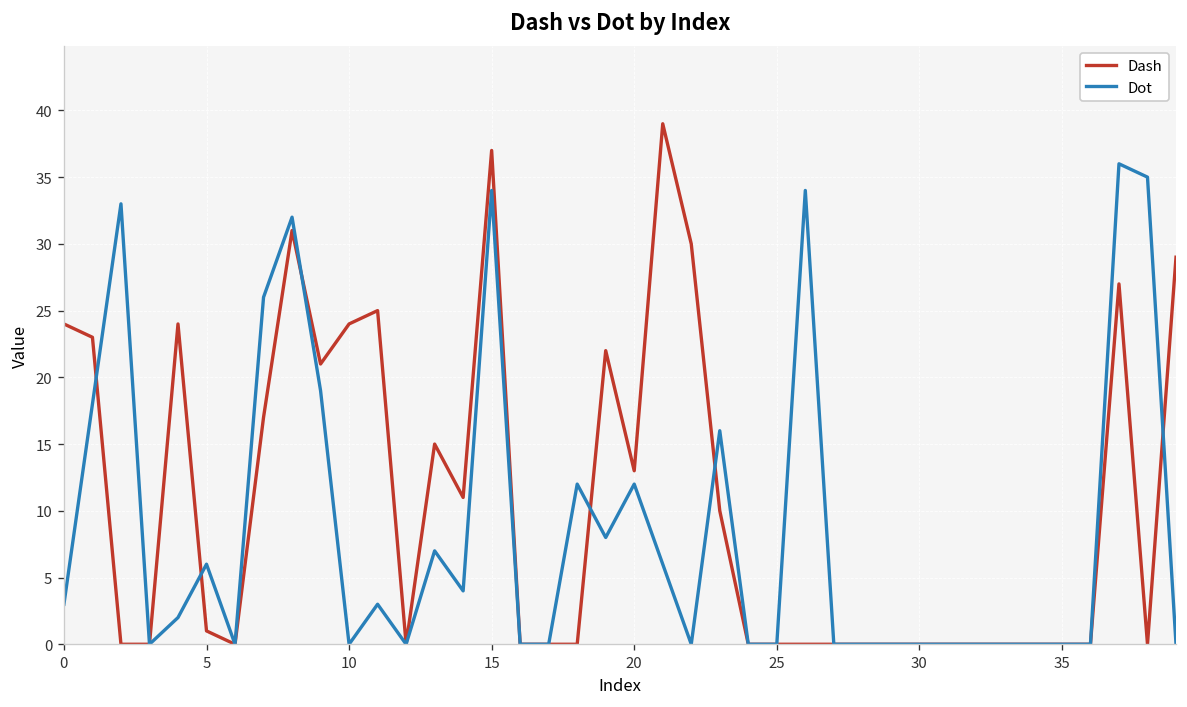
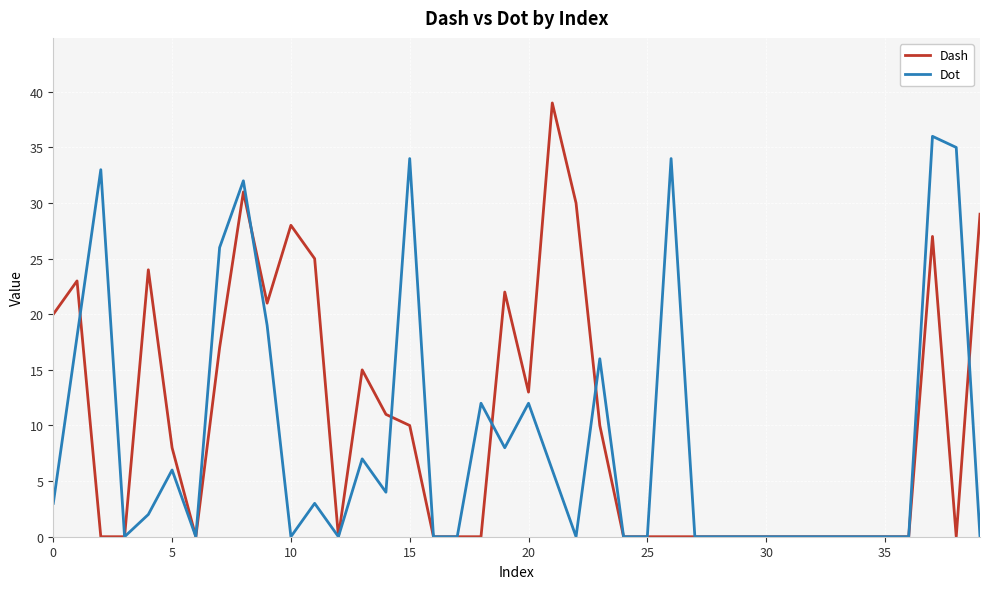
Dash, 0: 24 -> 20
Dash, 5: 1 -> 8
Dash, 10: 24 -> 28
Dash, 15: 37 -> 10
